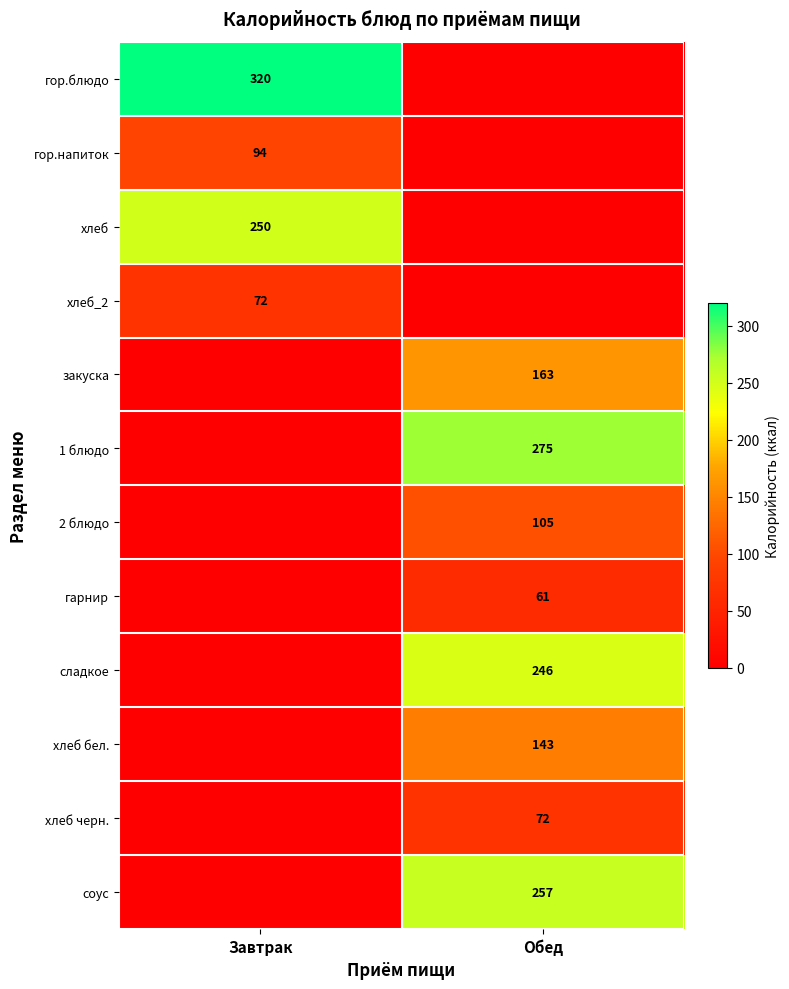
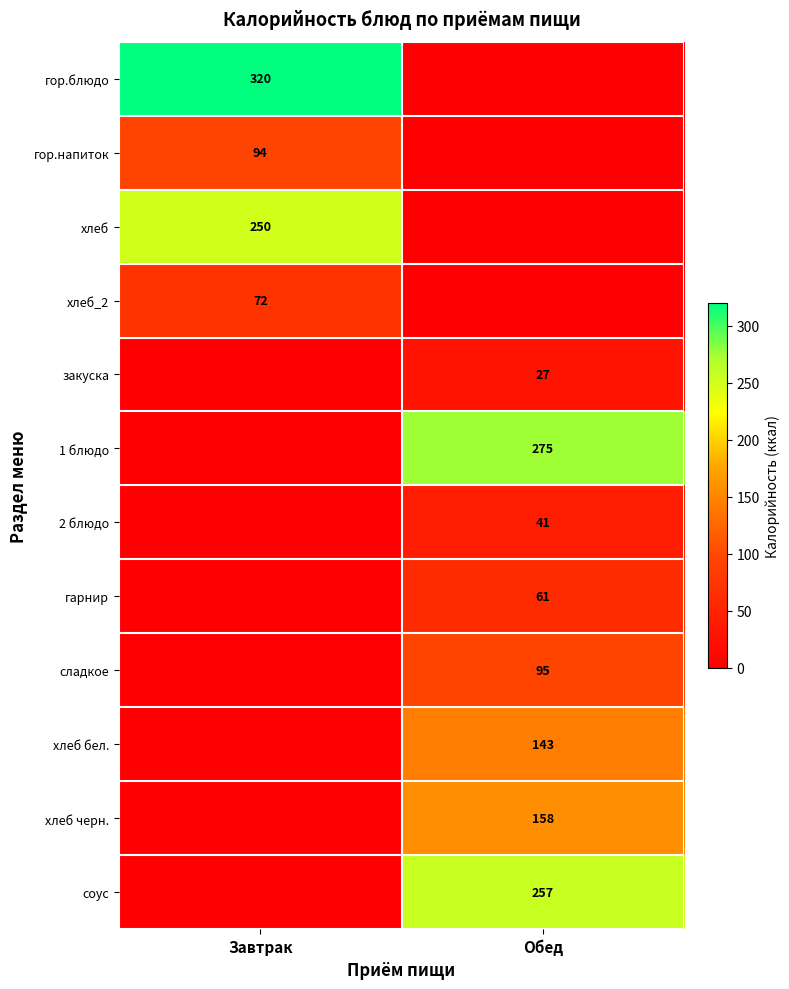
закуска, Обед: 163 -> 27
2 блюдо, Обед: 105 -> 41
сладкое, Обед: 246 -> 95
хлеб черн., Обед: 72 -> 158
